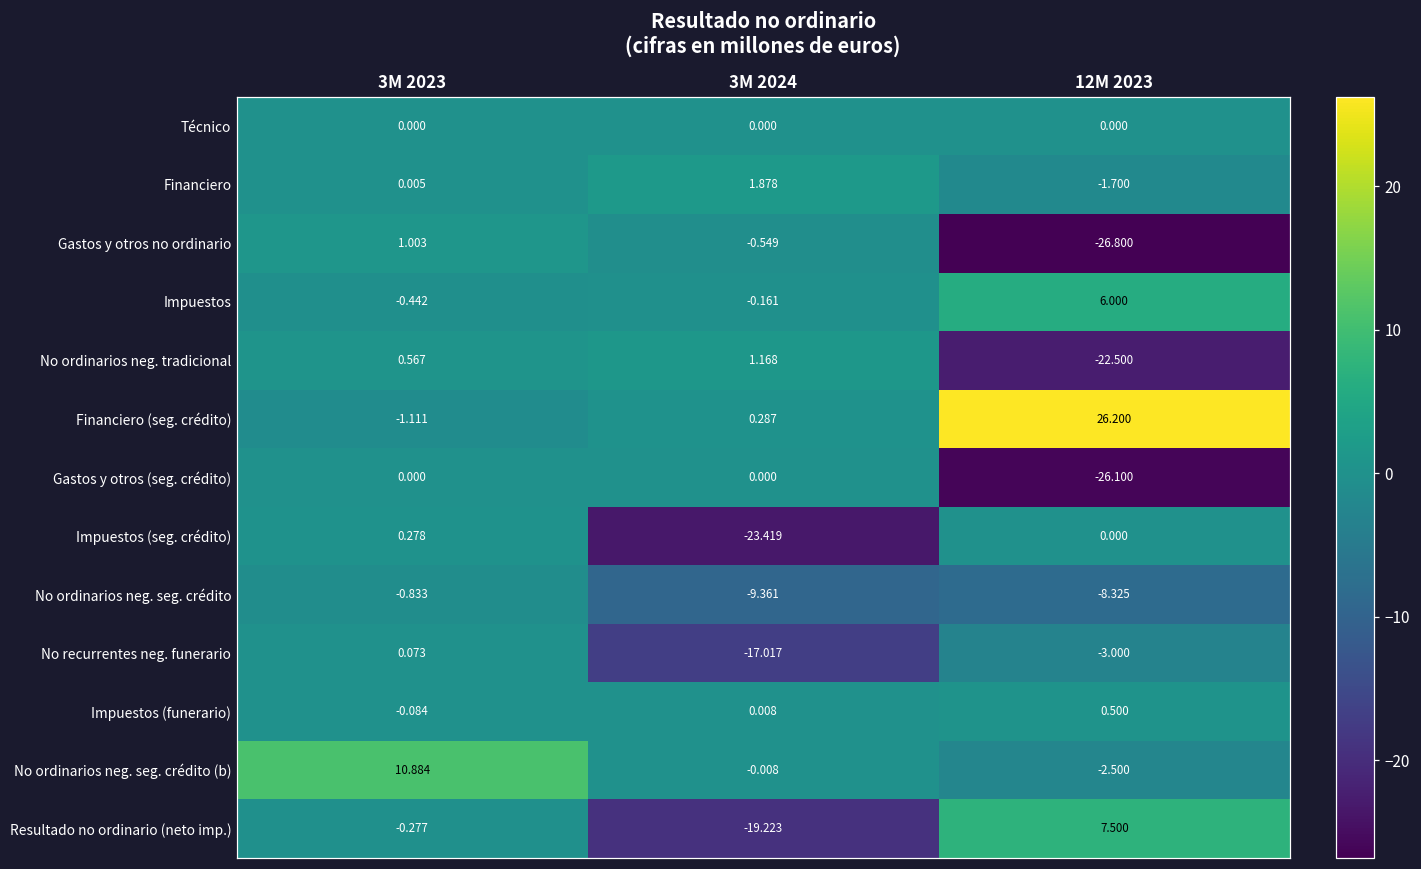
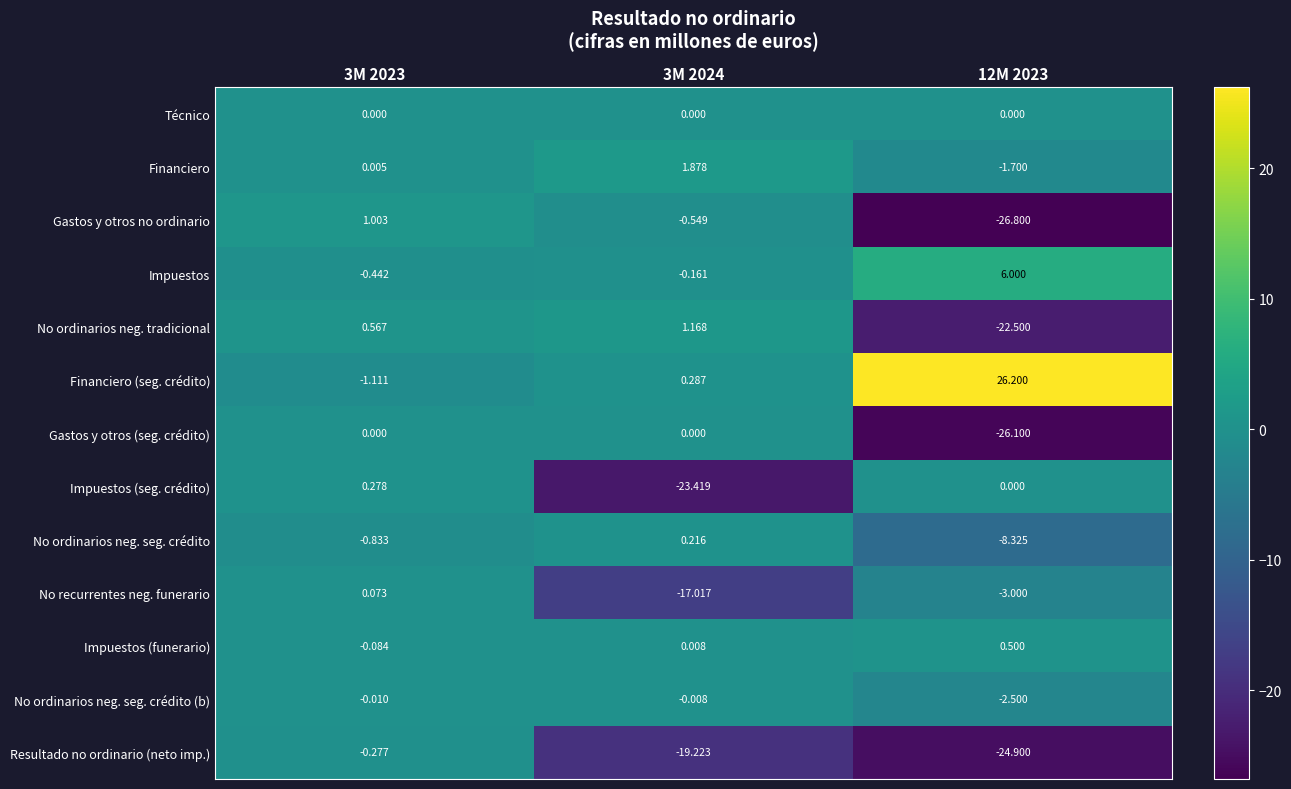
No ordinarios neg. seg. crédito, 3M 2024: -9.361 -> 0.216
No ordinarios neg. seg. crédito (b), 3M 2023: 10.884 -> -0.010
Resultado no ordinario (neto imp.), 12M 2023: 7.500 -> -24.900
